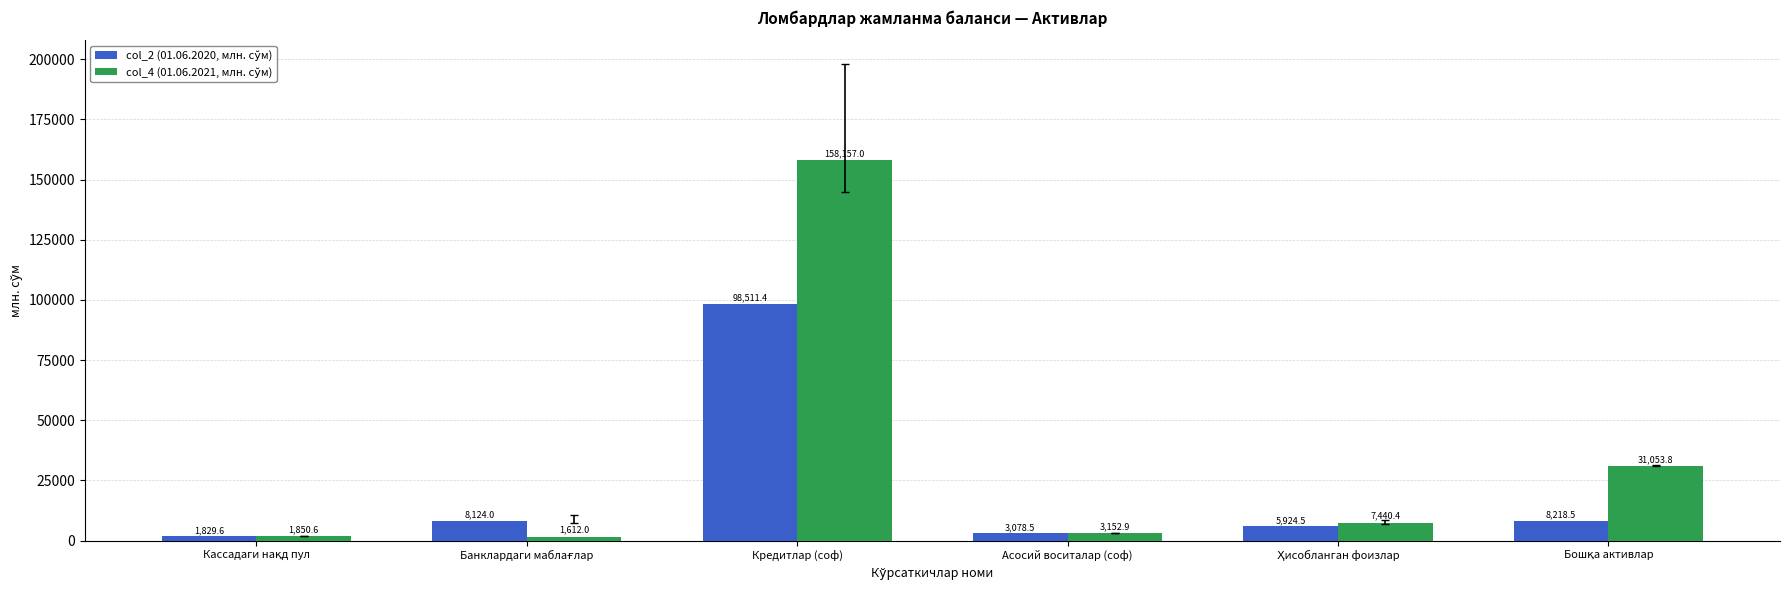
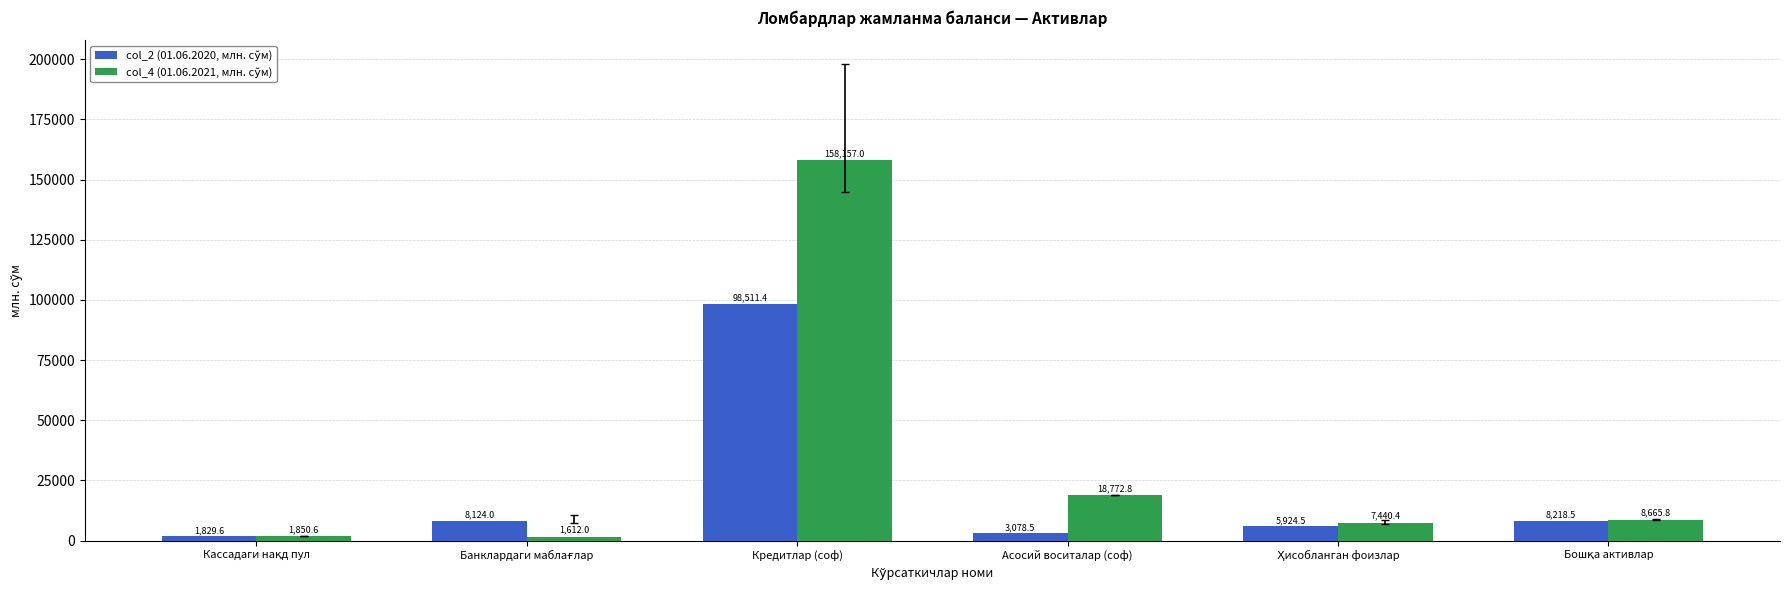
col_4 (01.06.2021, млн. сўм), Асосий воситалар (соф): 3,152.9 -> 18,772.8
col_4 (01.06.2021, млн. сўм), Бошқа активлар: 31,053.8 -> 8,665.8
